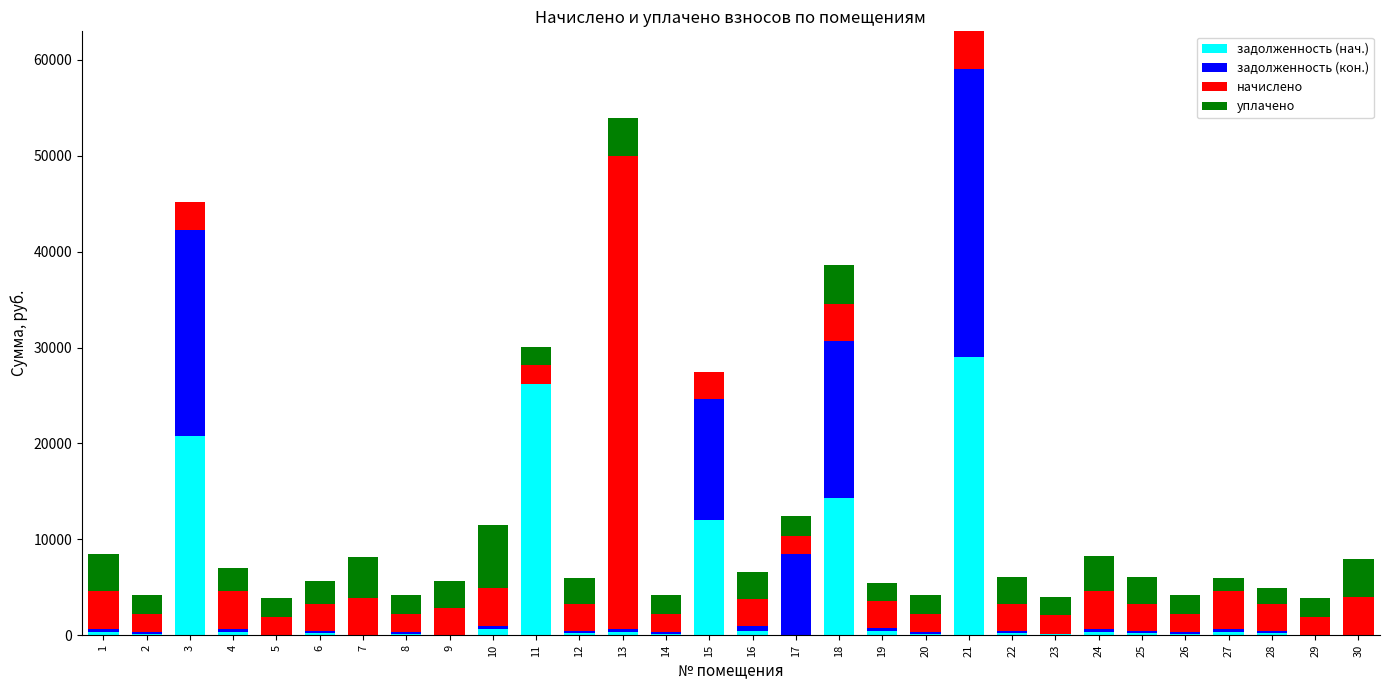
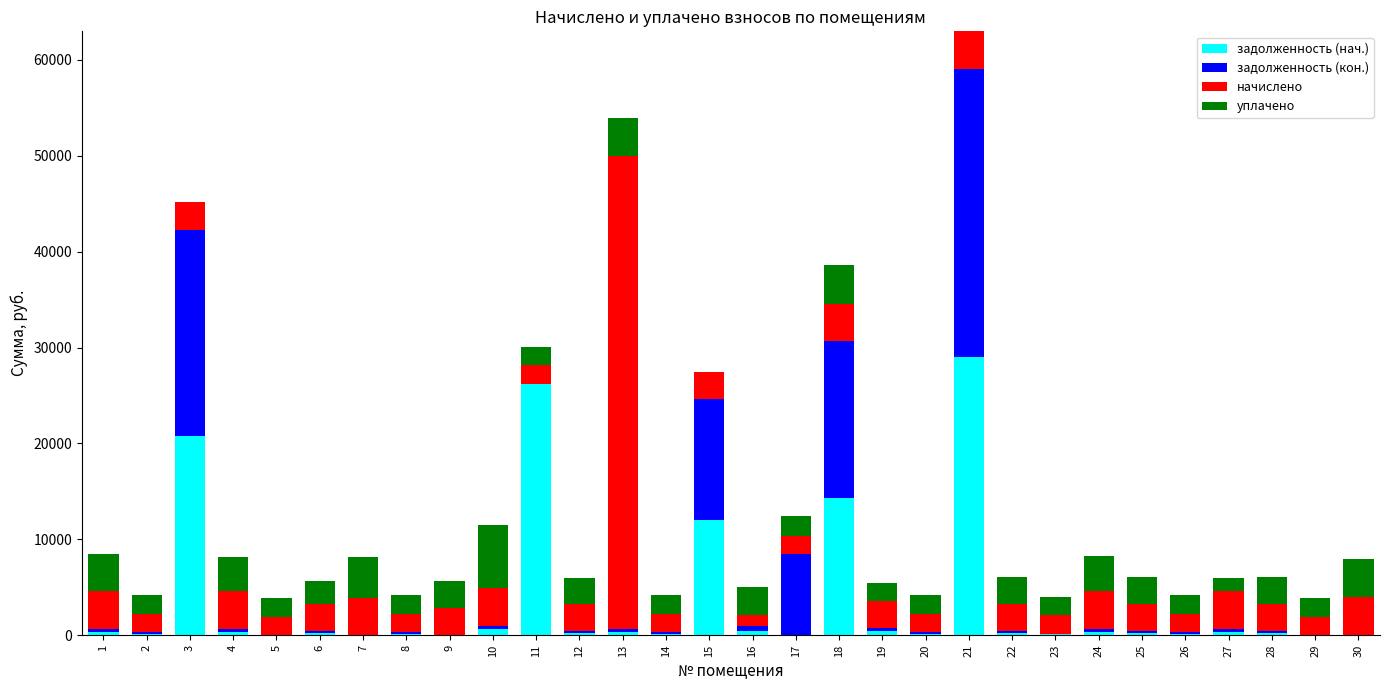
уплачено, 4: 2000 -> 4000
начислено, 16: 3000 -> 1000
уплачено, 28: 2000 -> 3000
